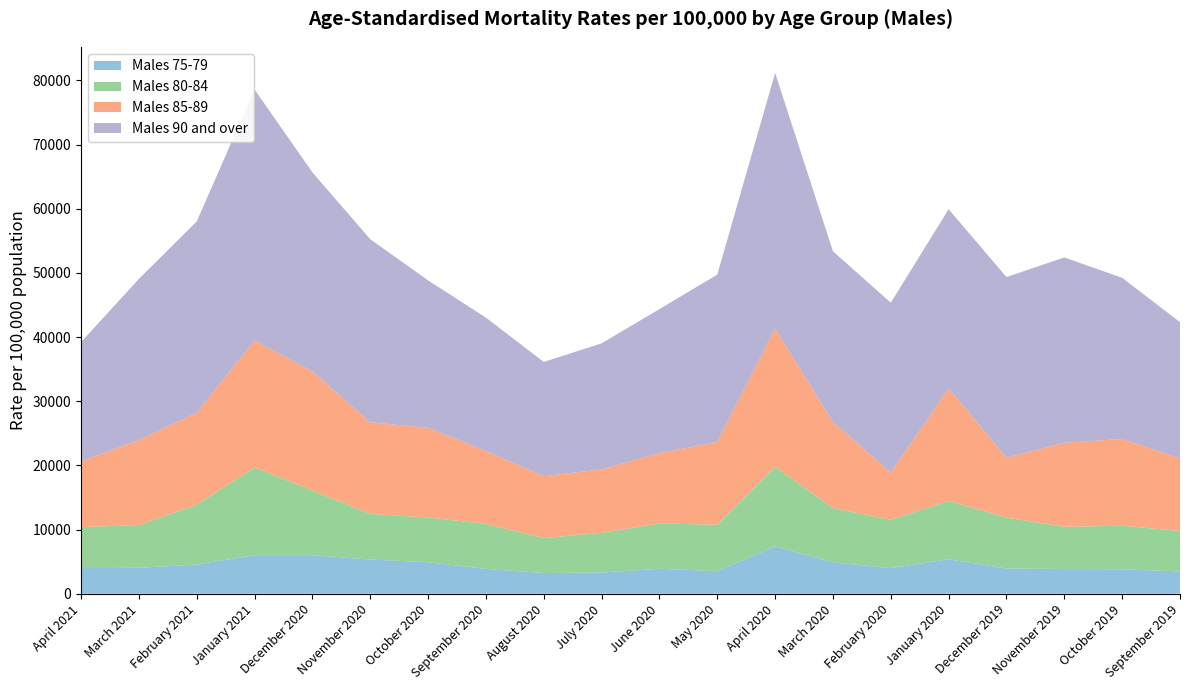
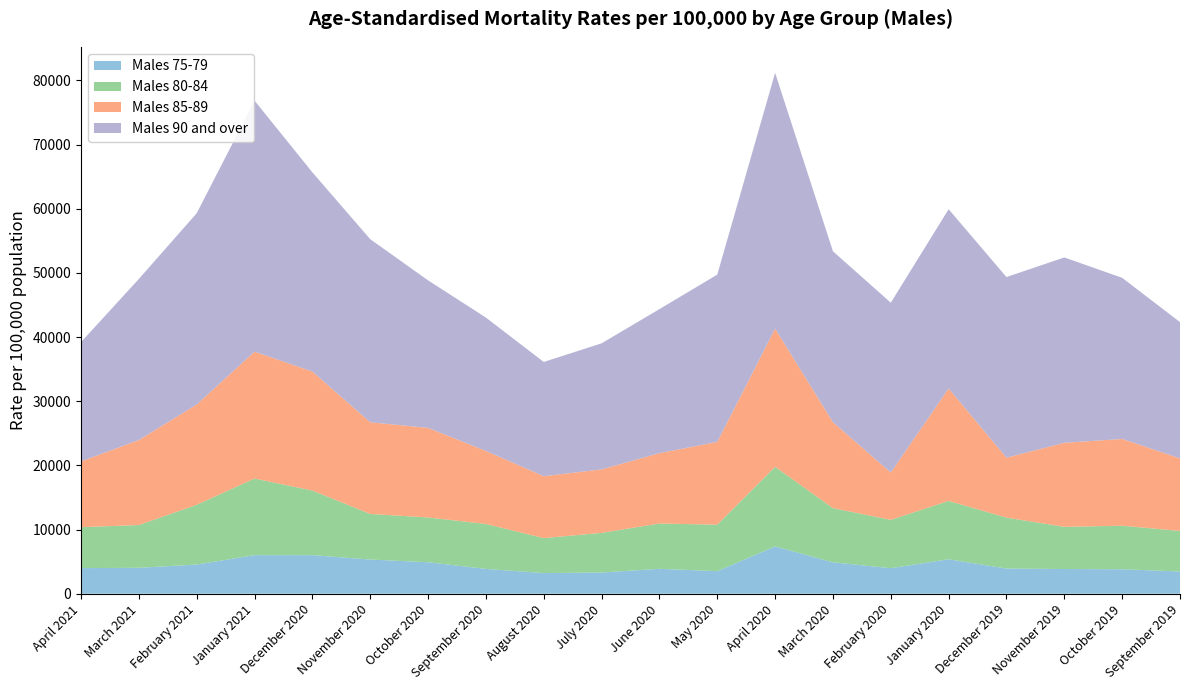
Males 85-89, February 2021: 14000 -> 16000
Males 80-84, January 2021: 14000 -> 12000
